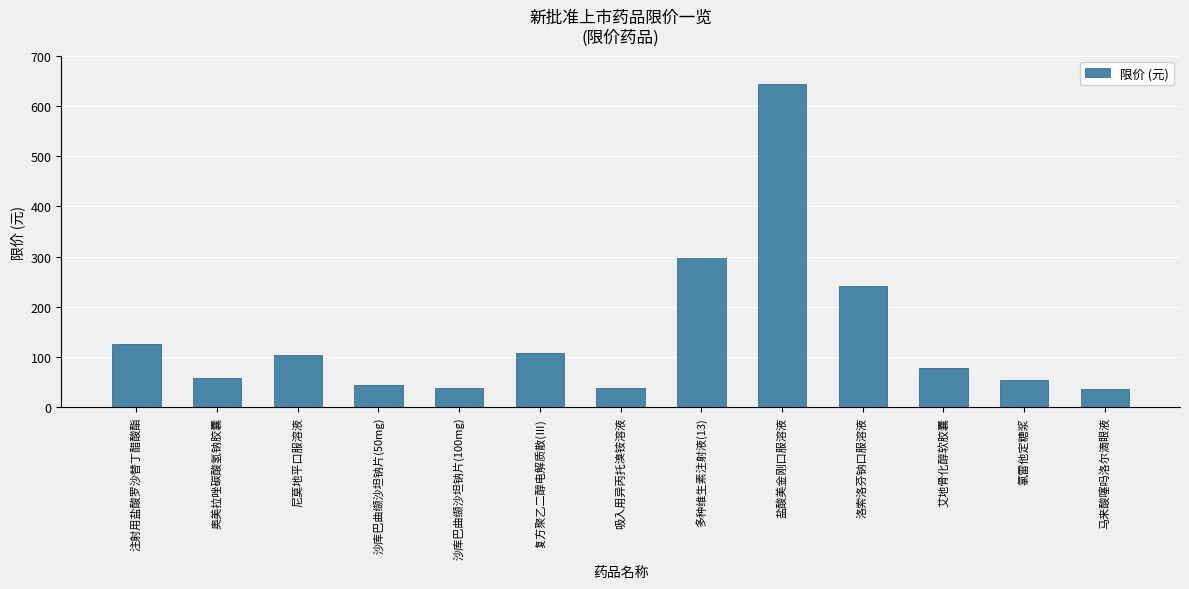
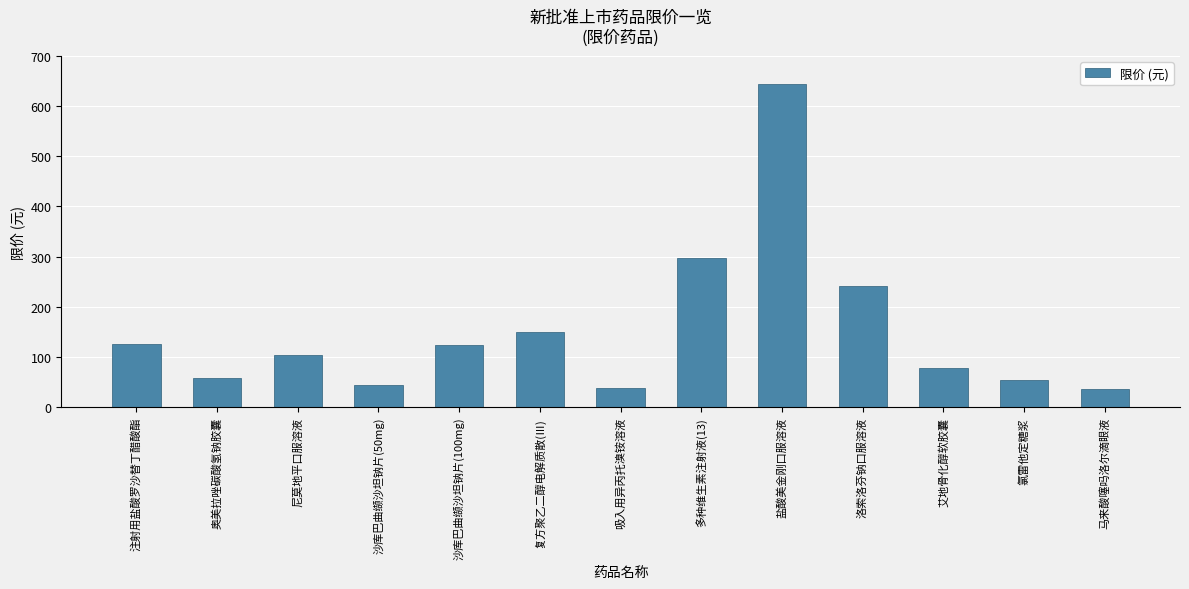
沙库巴曲缬沙坦钠片(100mg): 40 -> 120
复方聚乙二醇电解质散(Ⅲ): 110 -> 150
